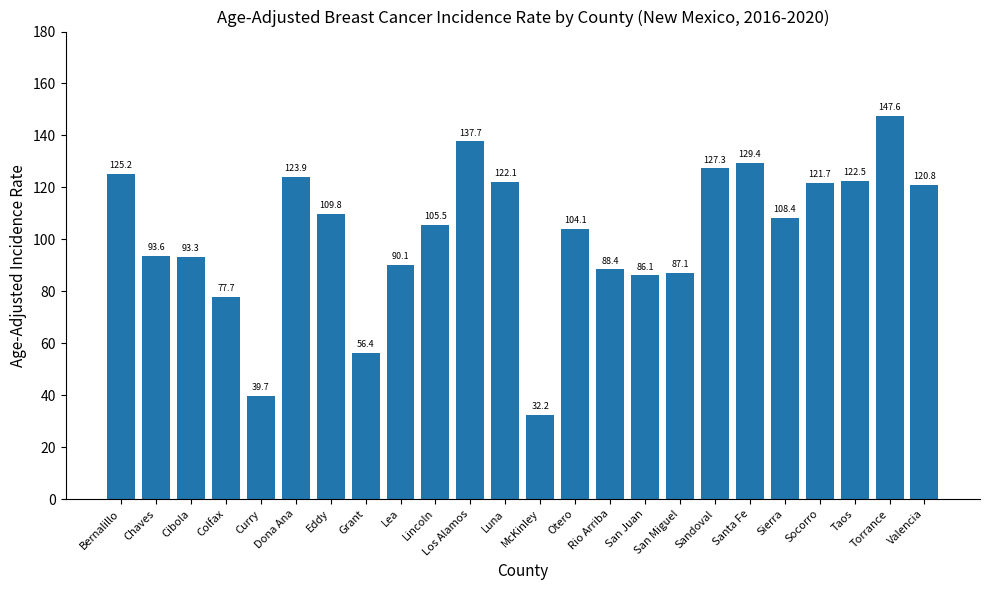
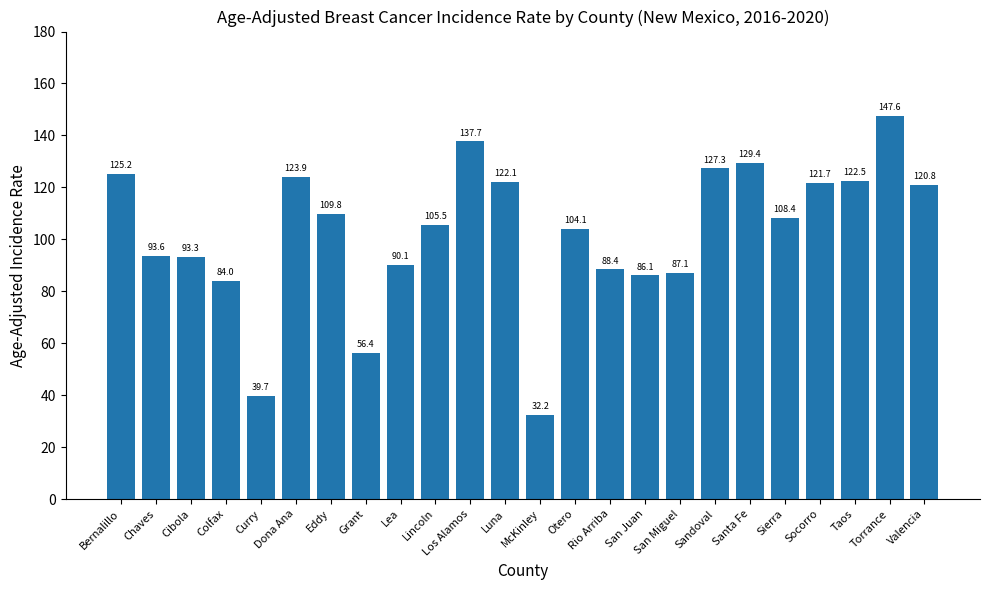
Colfax: 77.7 -> 84.0
